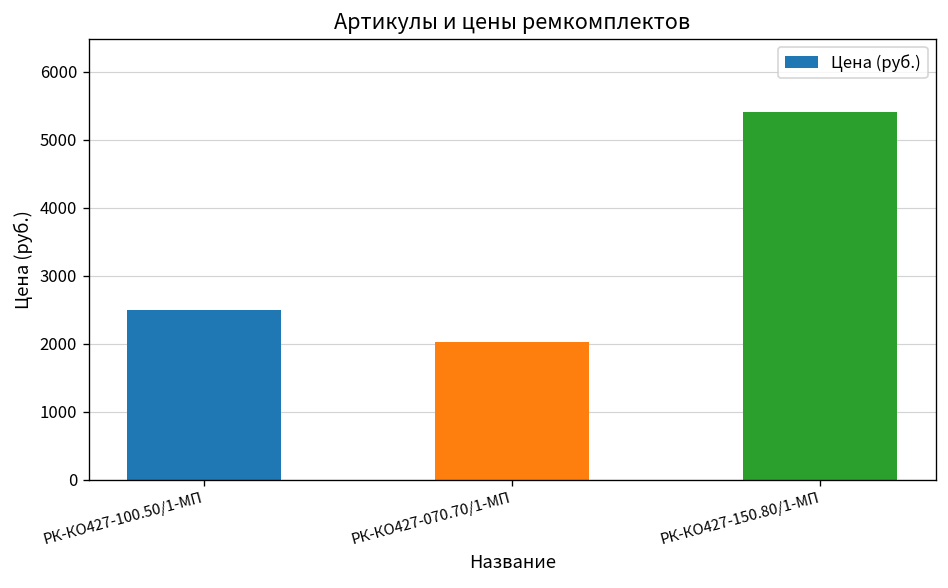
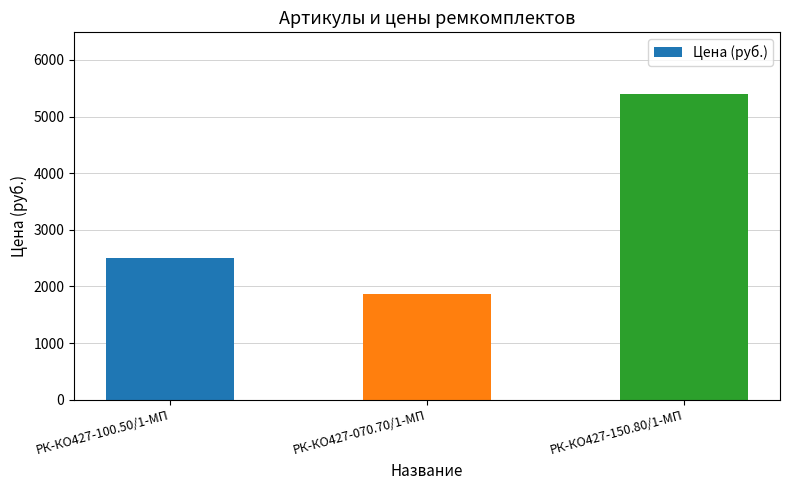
РК-КО427-070.70/1-МП: 2000 -> 1900
